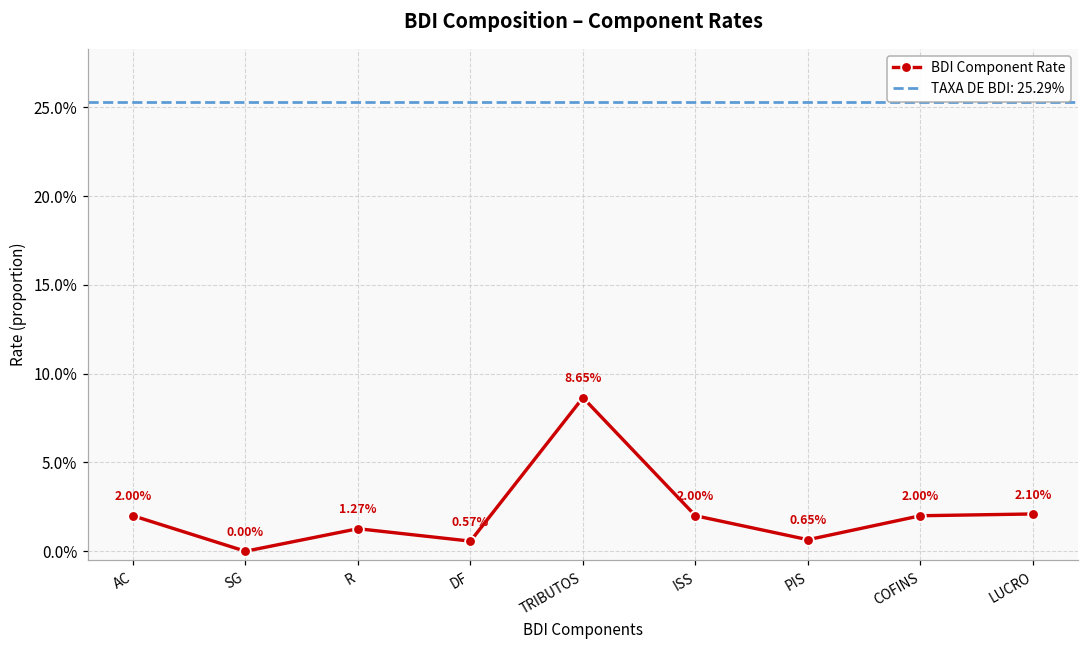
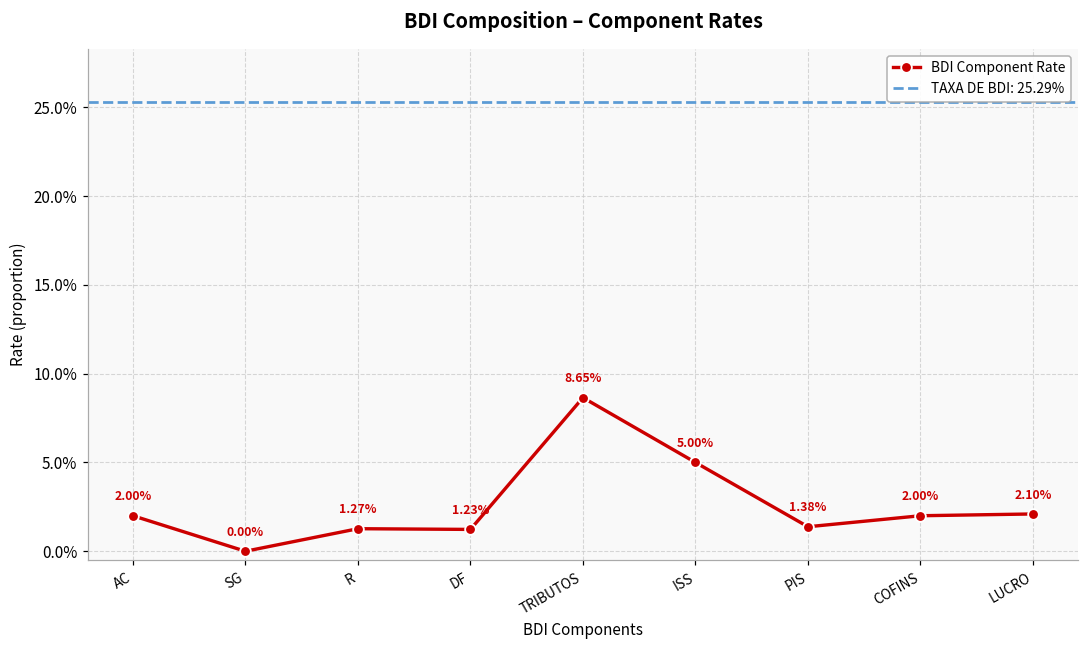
DF: 0.57% -> 1.23%
ISS: 2.00% -> 5.00%
PIS: 0.65% -> 1.38%
